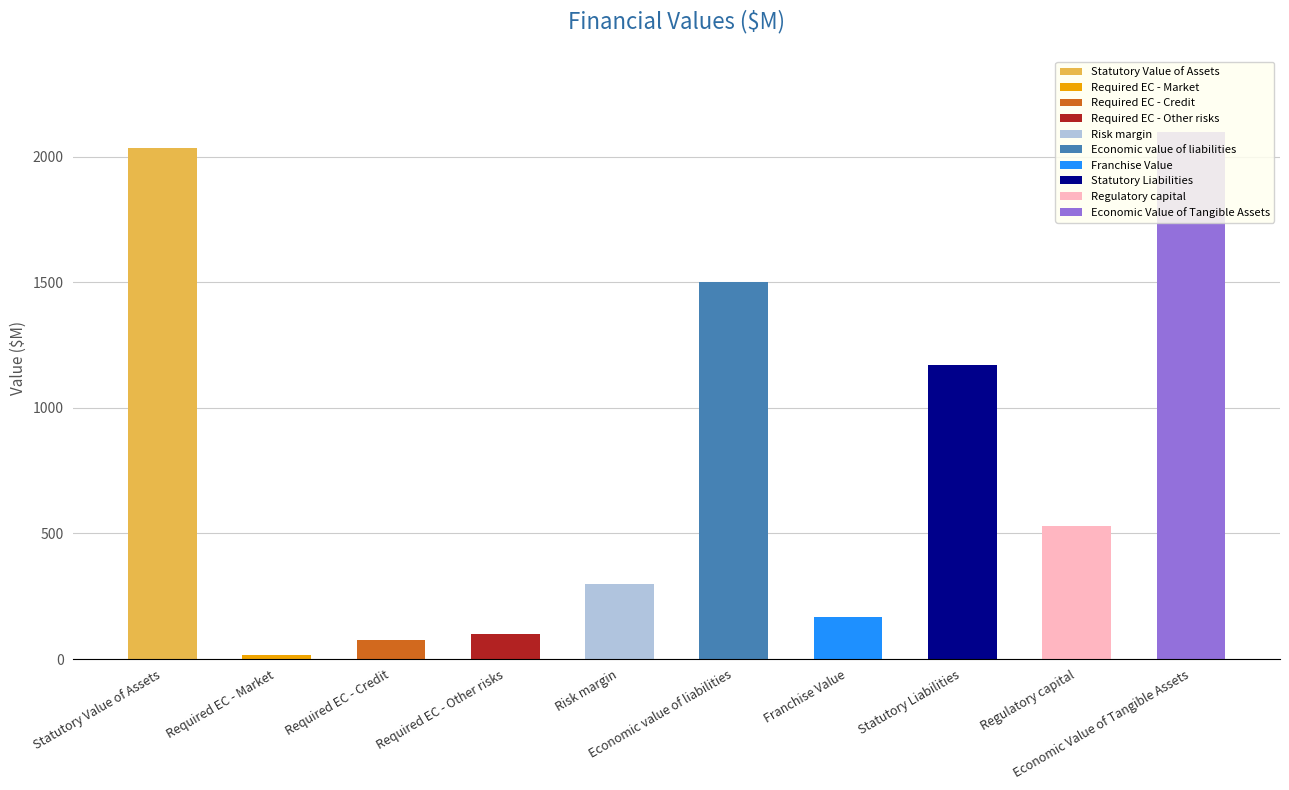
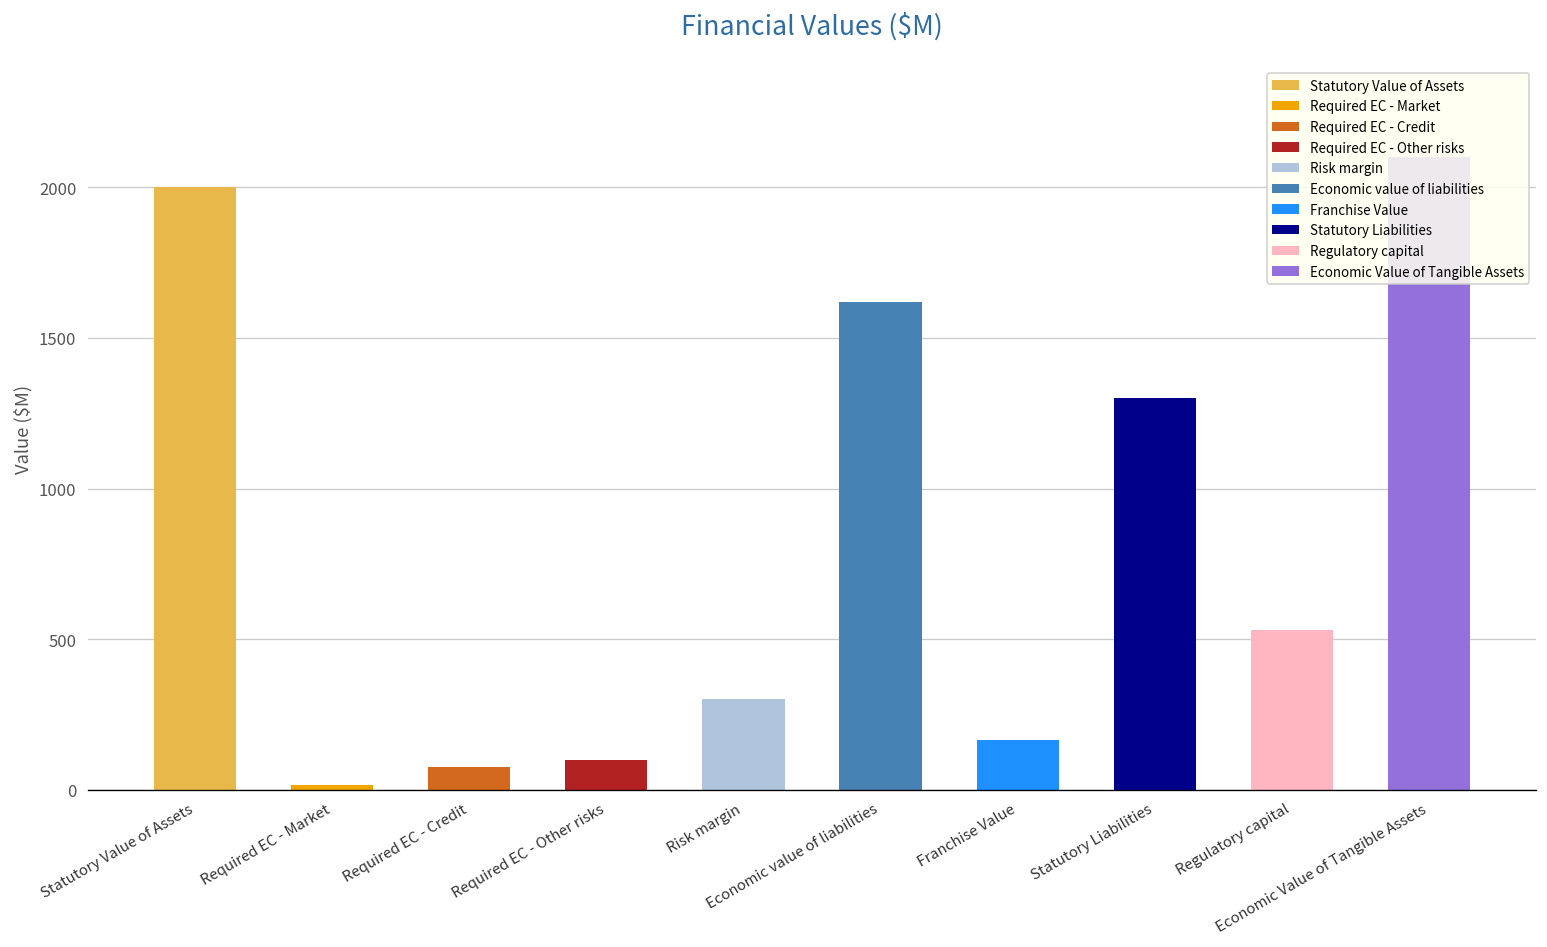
Statutory Value of Assets: 2040 -> 2000
Economic value of liabilities: 1500 -> 1620
Statutory Liabilities: 1170 -> 1300
